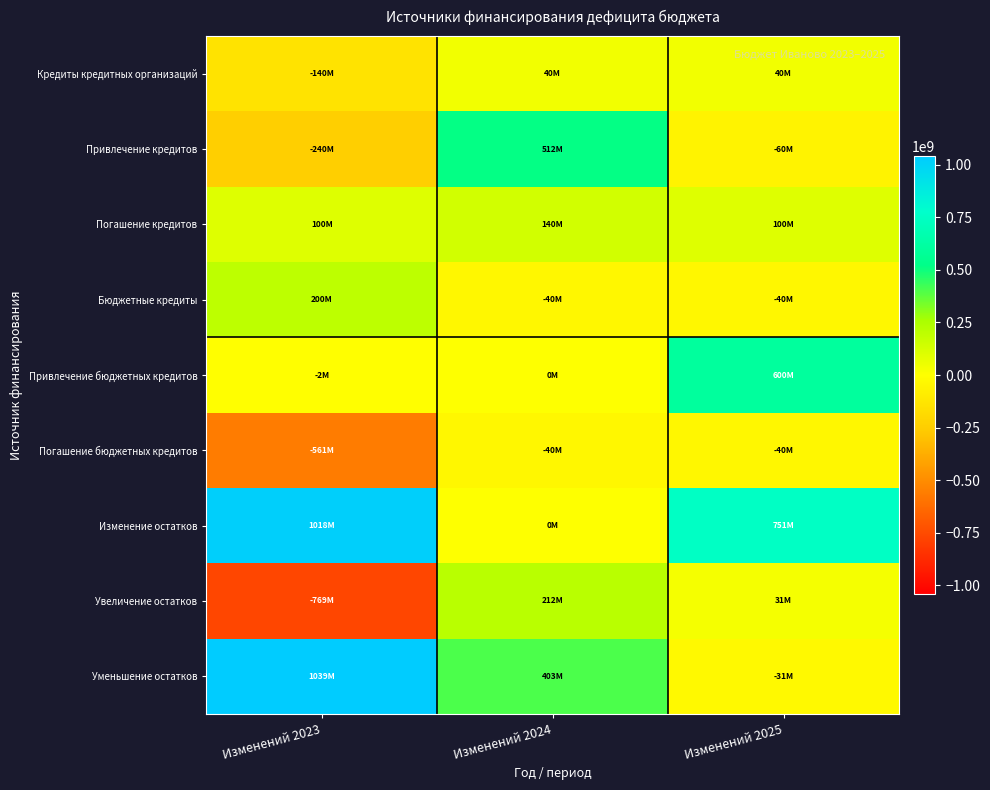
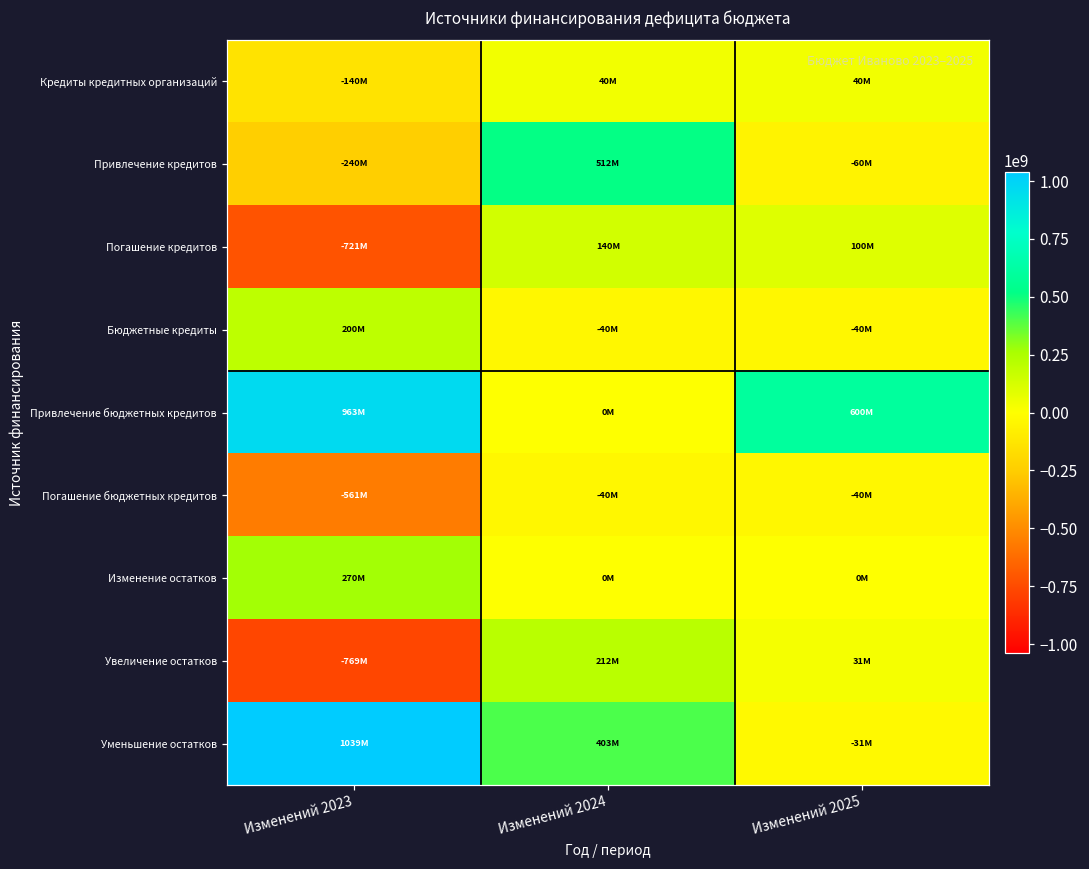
Погашение кредитов, Изменений 2023: 100M -> -721M
Привлечение бюджетных кредитов, Изменений 2023: -2M -> 963M
Изменение остатков, Изменений 2023: 1018M -> 270M
Изменение остатков, Изменений 2025: 751M -> 0M
